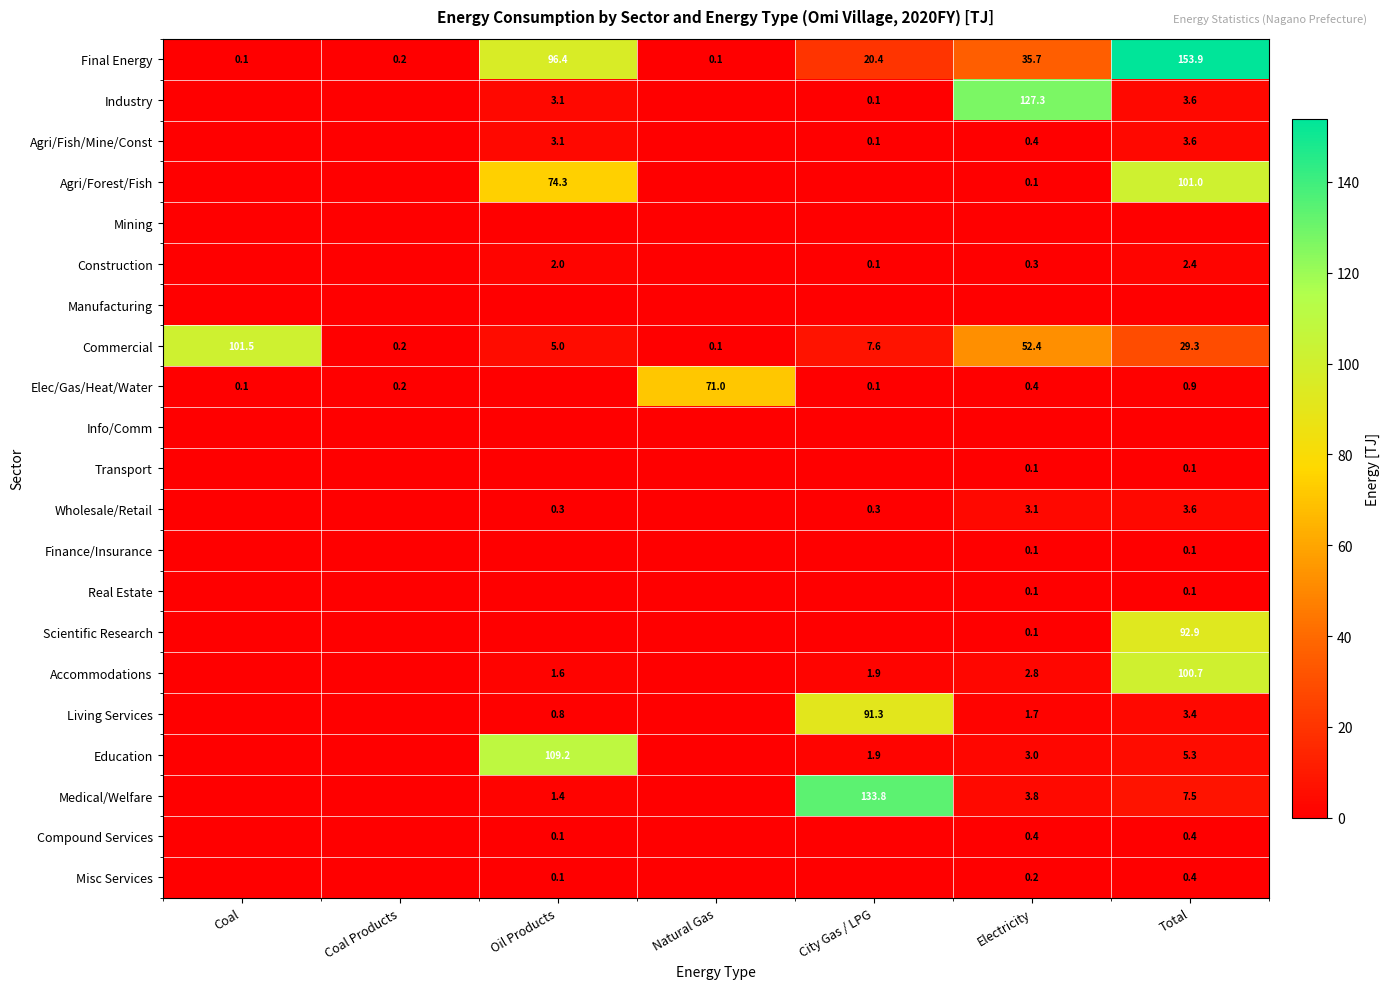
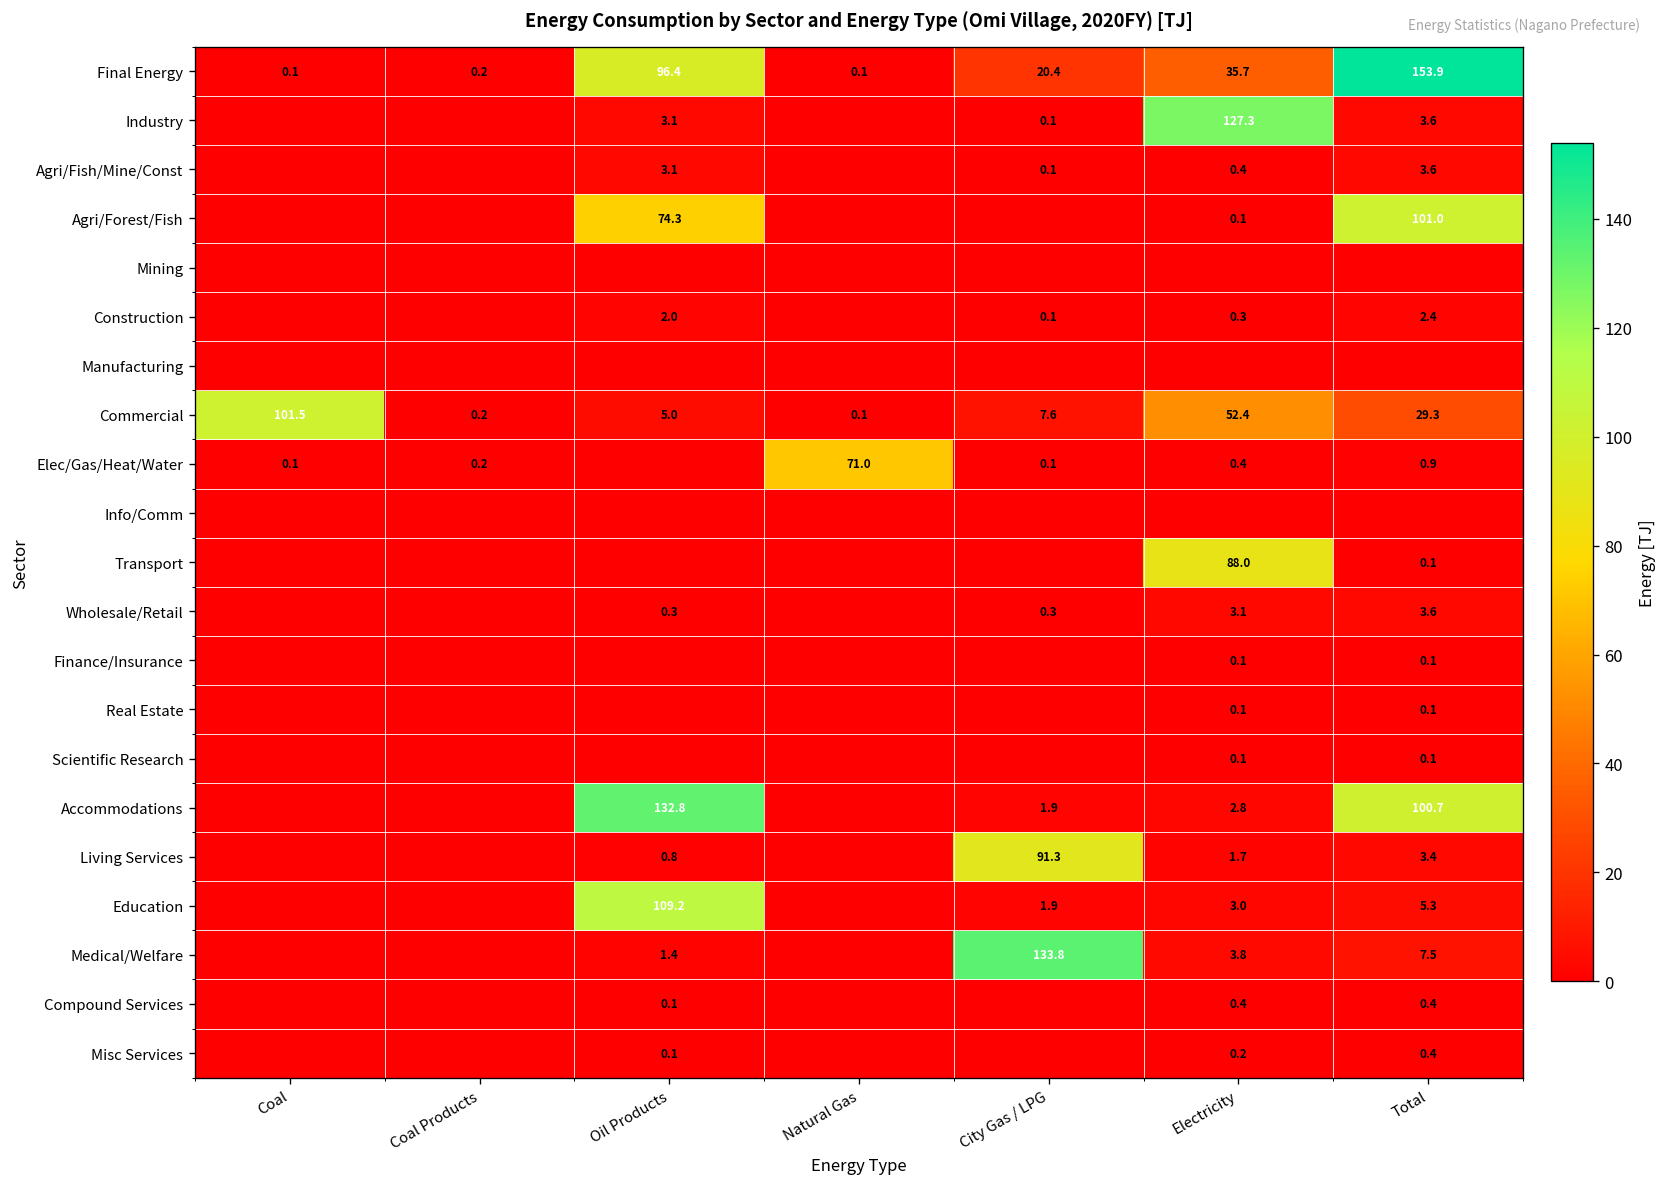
Transport, Electricity: 0.1 -> 88.0
Scientific Research, Total: 92.9 -> 0.1
Accommodations, Oil Products: 1.6 -> 132.8
